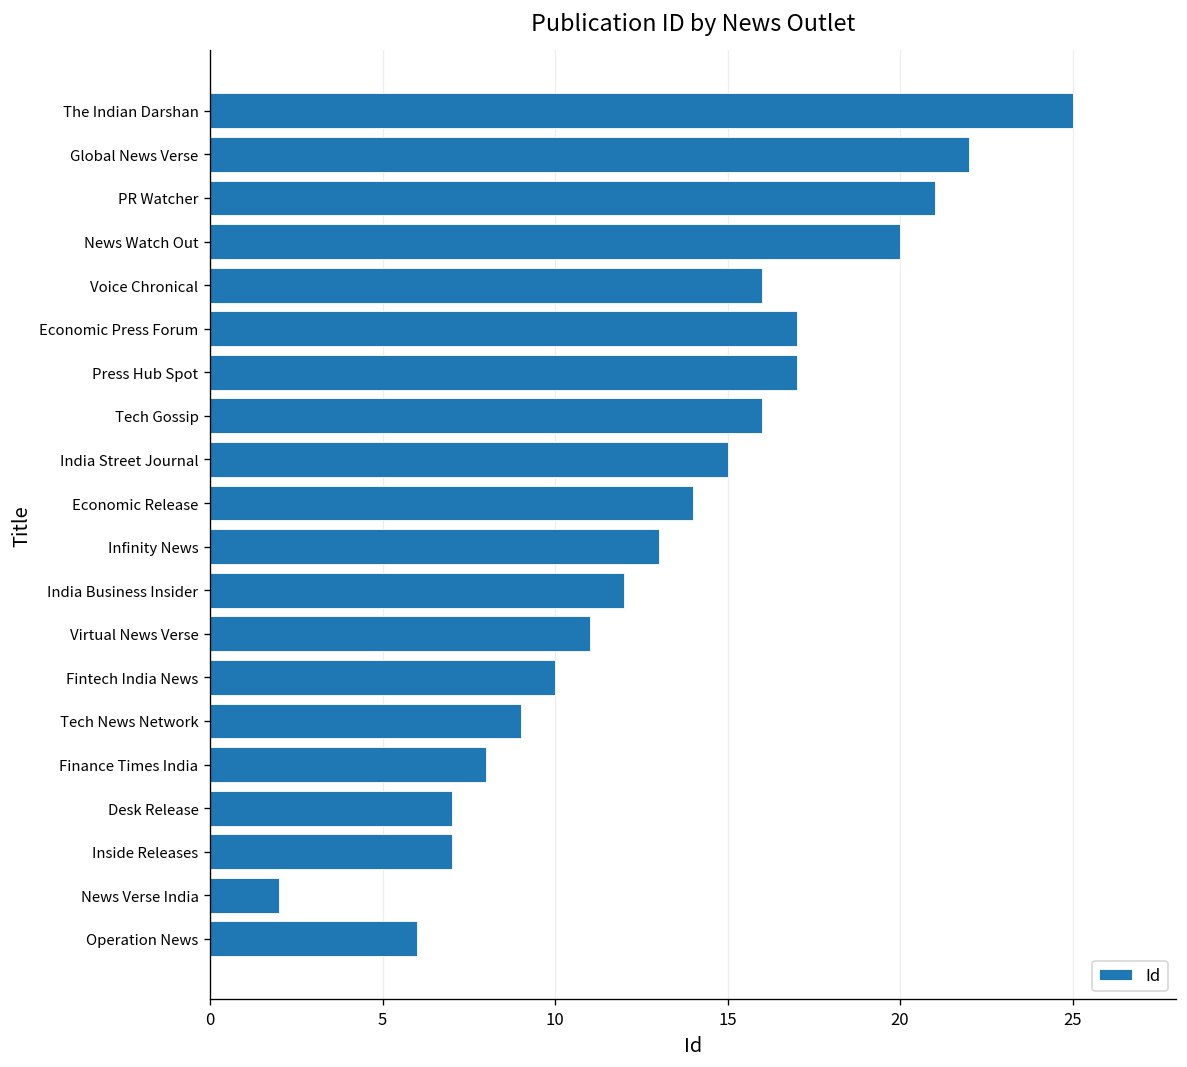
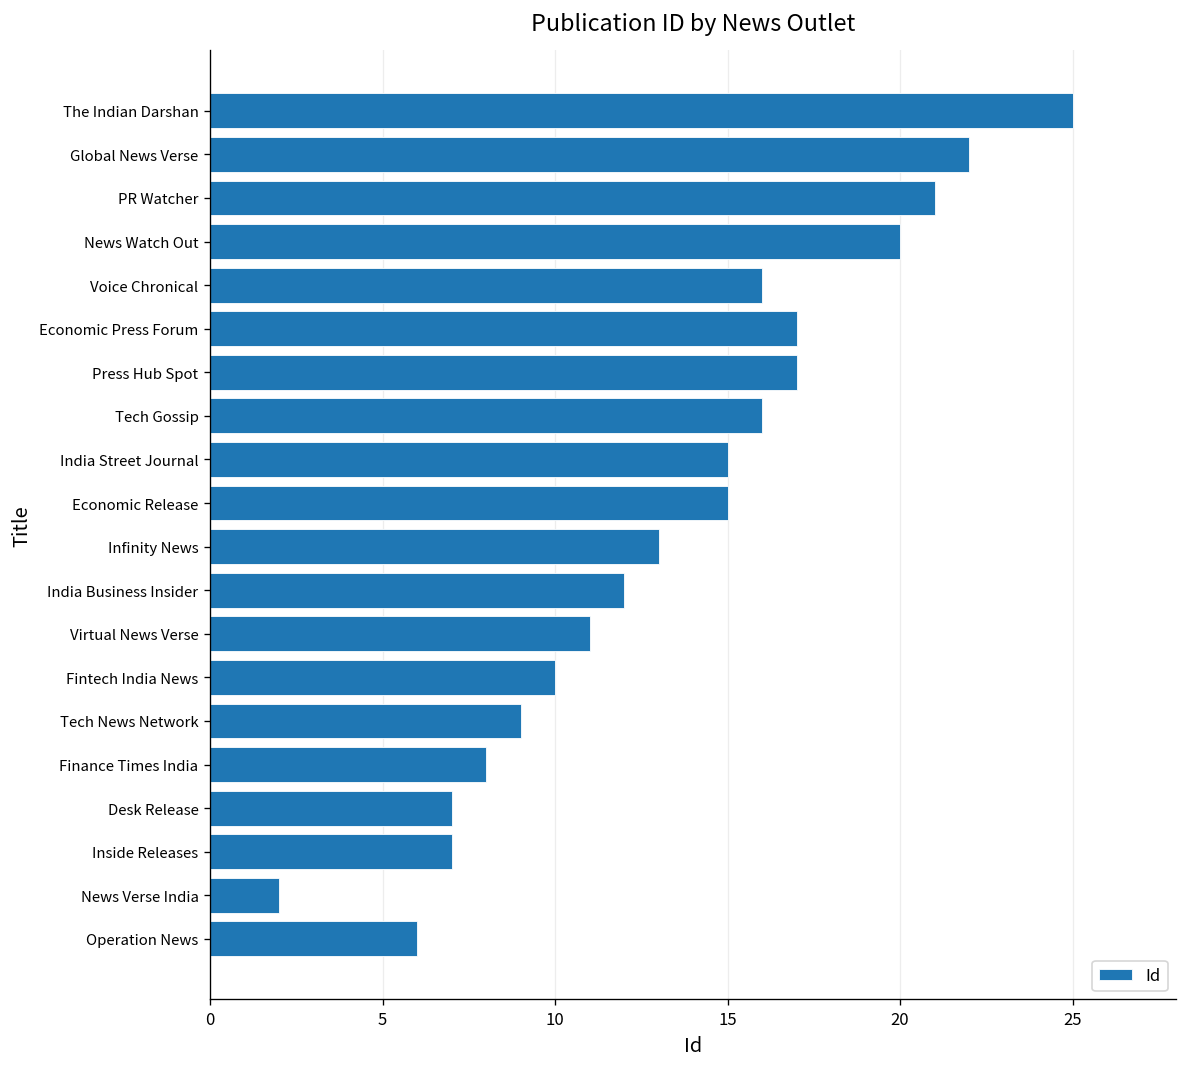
Economic Release: 14 -> 15
